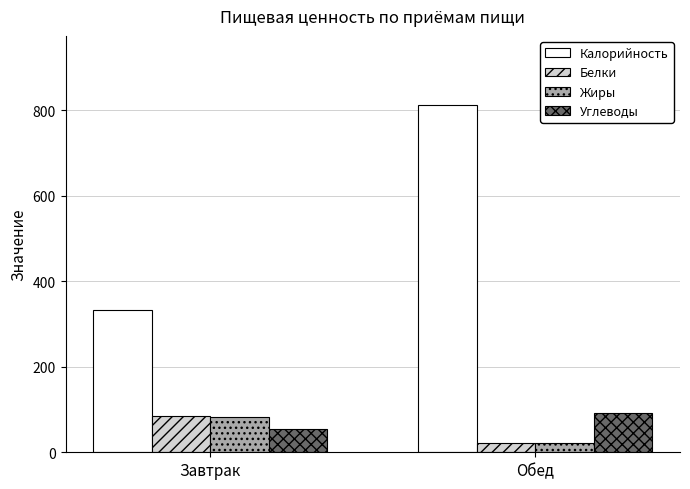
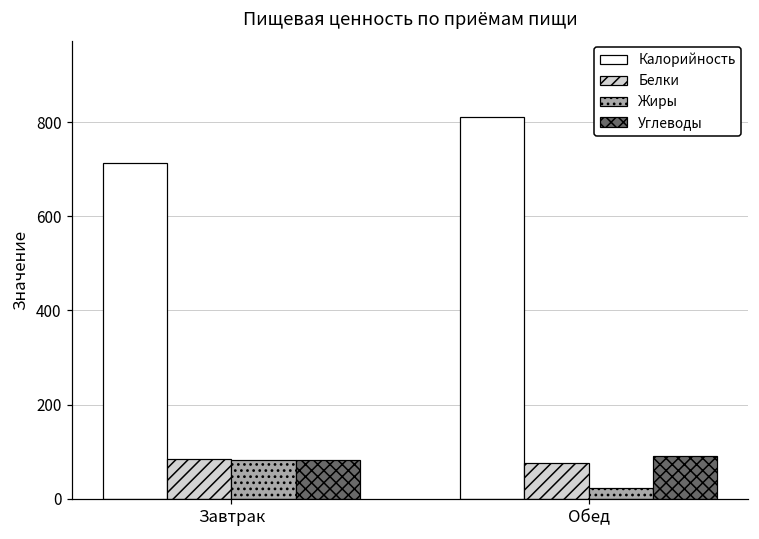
Калорийность, Завтрак: 330 -> 710
Углеводы, Завтрак: 50 -> 80
Белки, Обед: 20 -> 80
